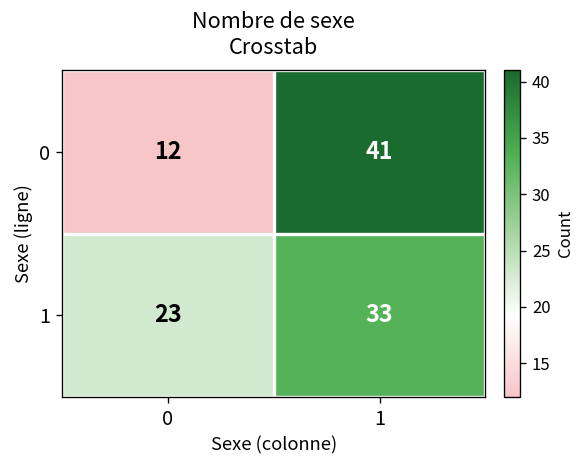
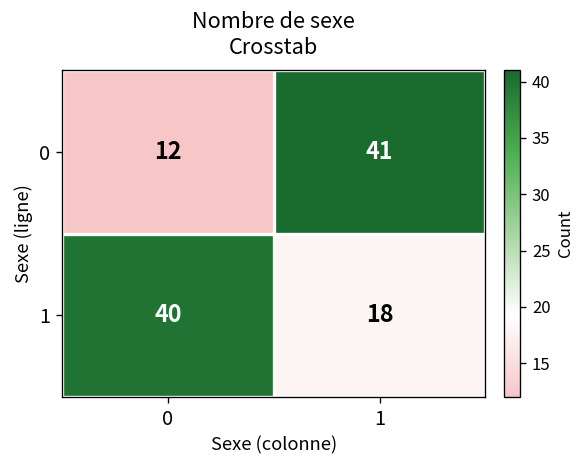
1, 0: 23 -> 40
1, 1: 33 -> 18
